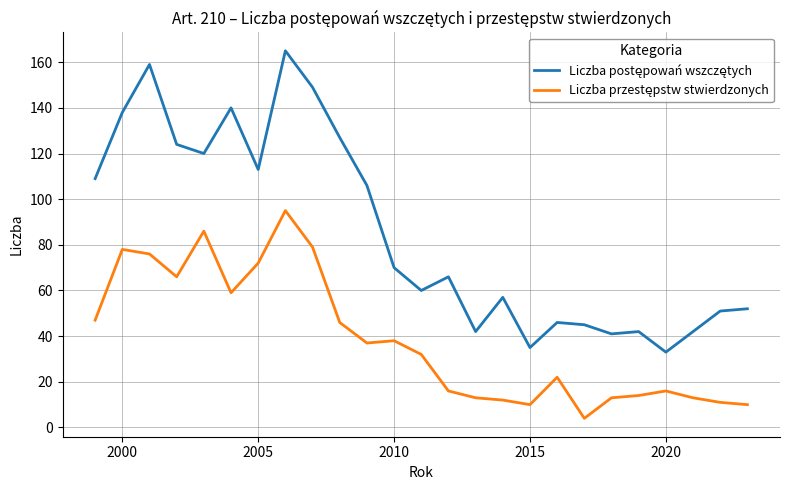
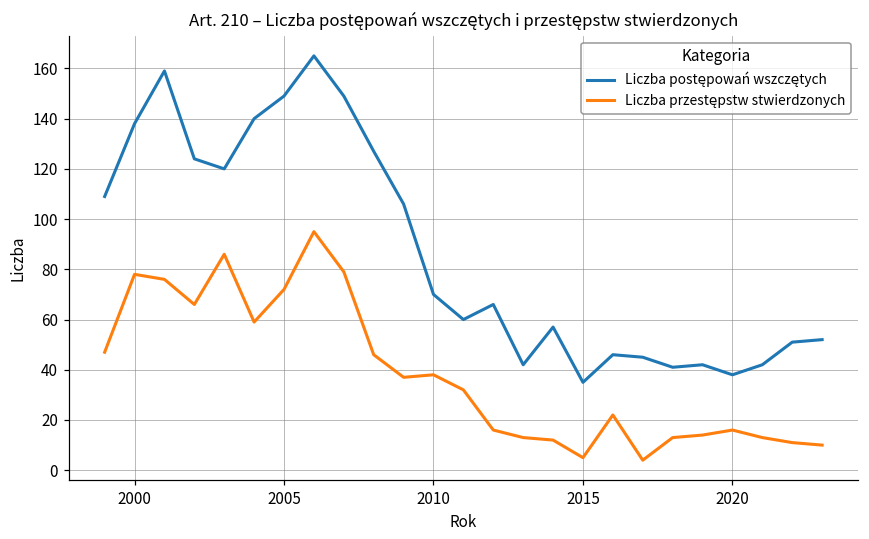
Liczba postępowań wszczętych, 2005: 113 -> 149
Liczba przestępstw stwierdzonych, 2015: 10 -> 5
Liczba postępowań wszczętych, 2020: 33 -> 38
